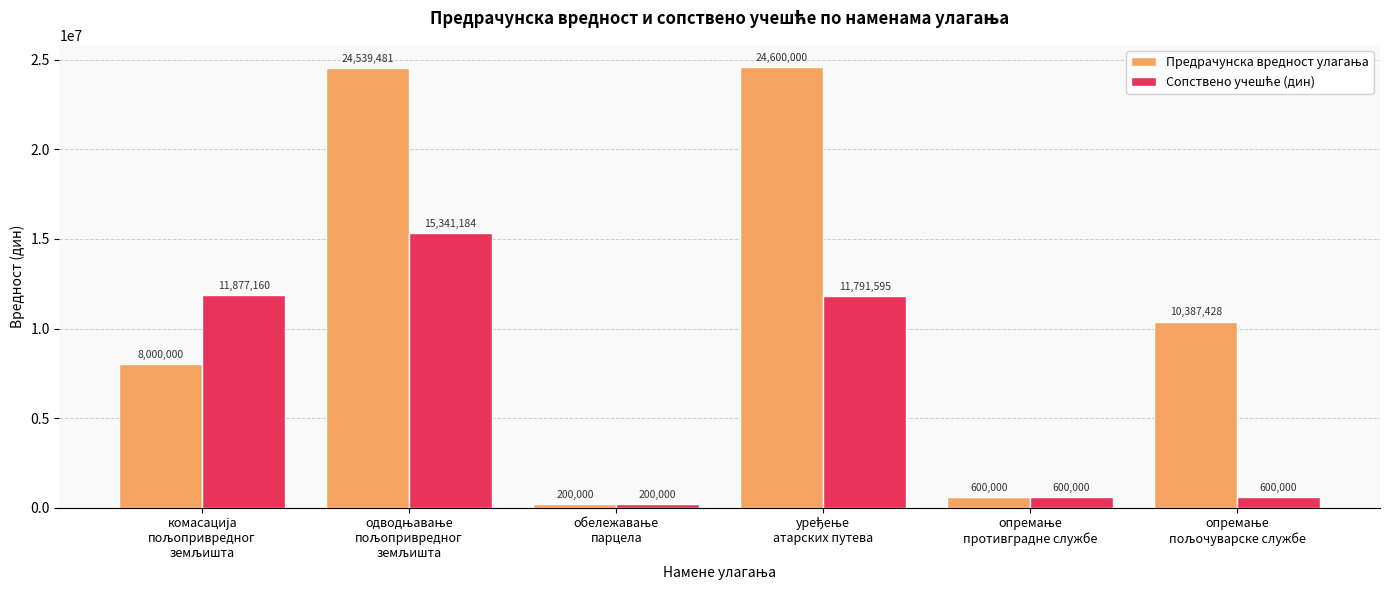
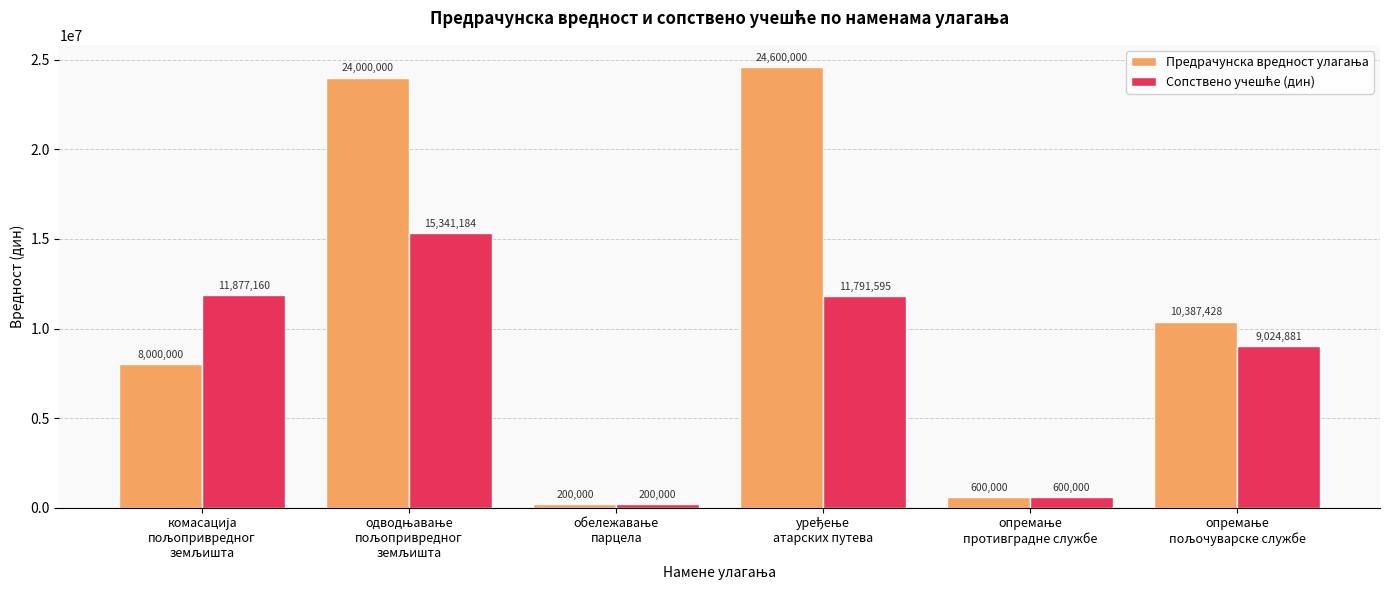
Предрачунска вредност улагања, одводњавање пољопривредног земљишта: 24,539,481 -> 24,000,000
Сопствено учешће (дин), опремање пољочуварске службе: 600,000 -> 9,024,881
